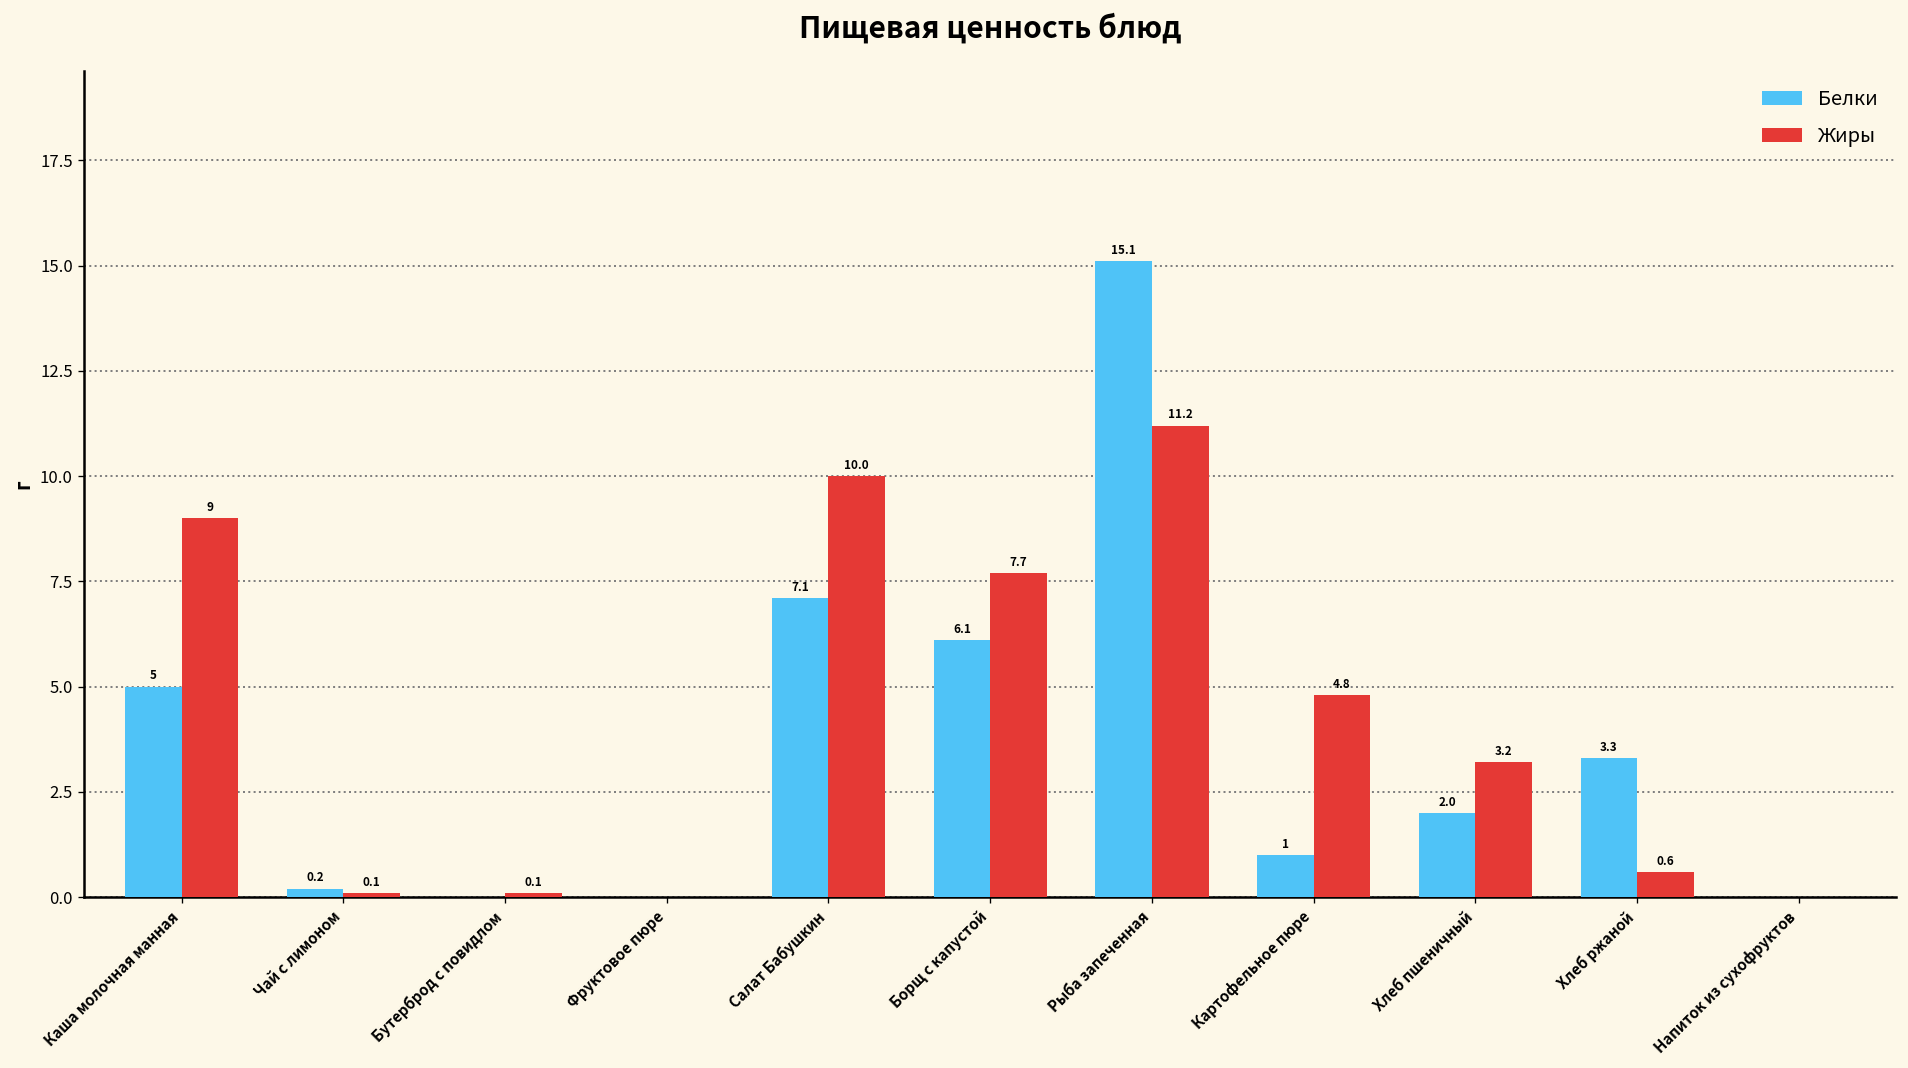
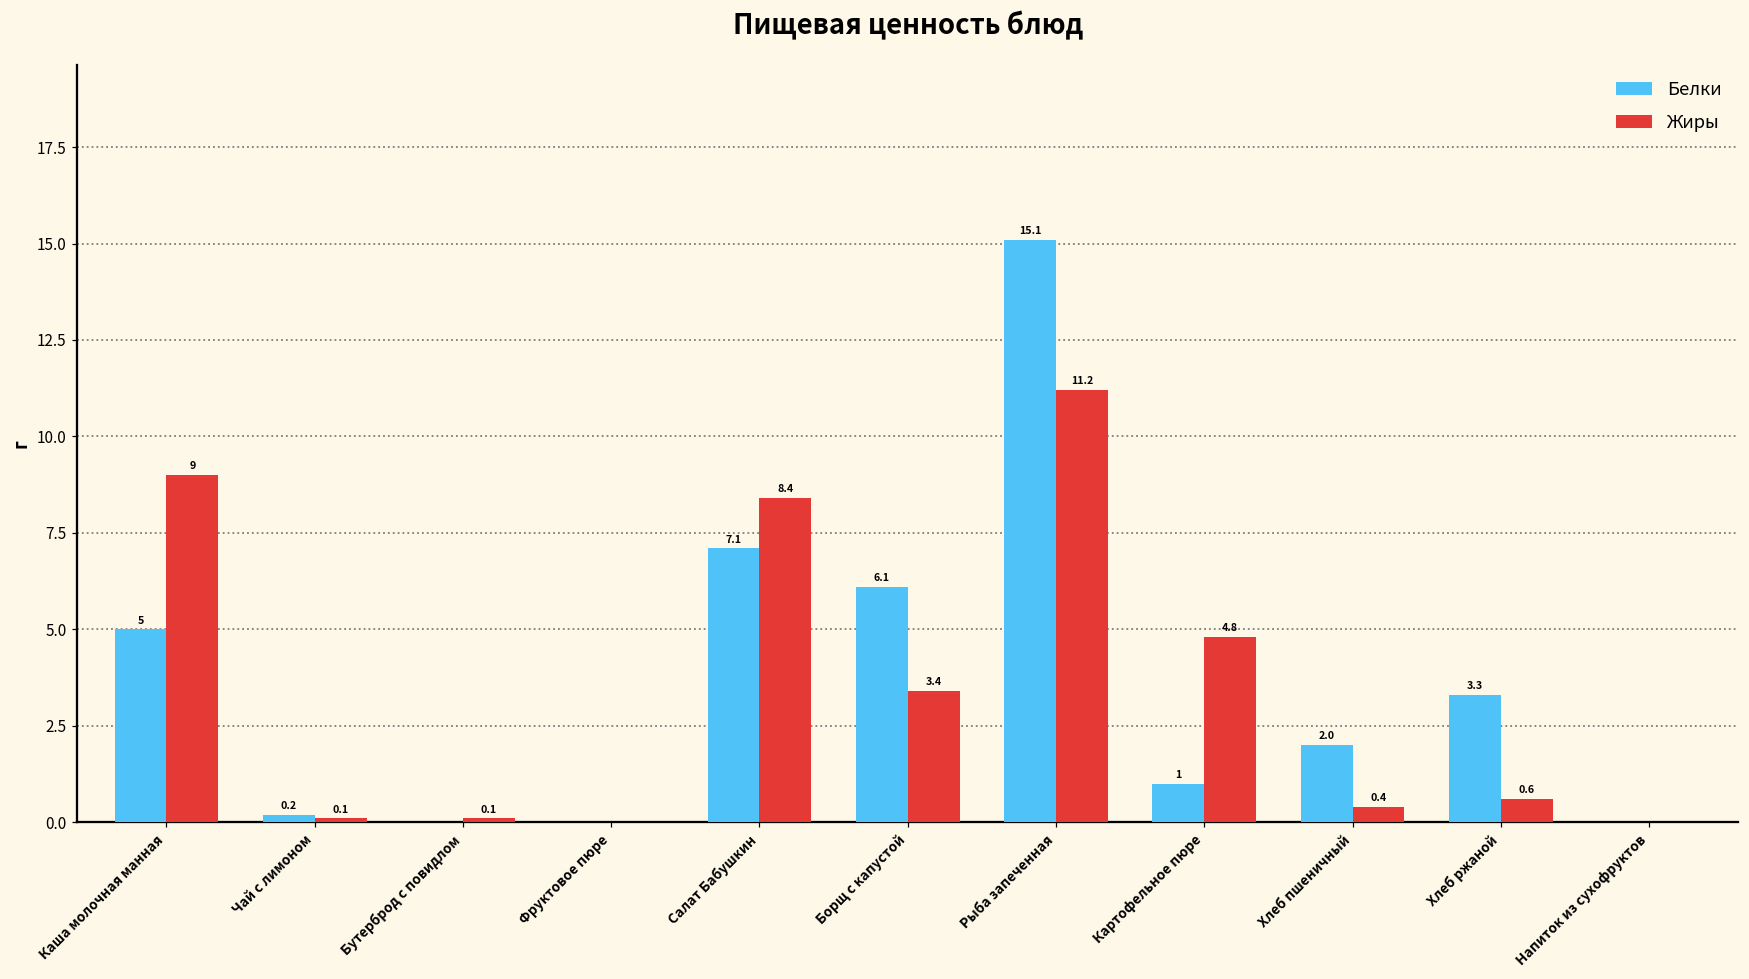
Жиры, Салат Бабушкин: 10.0 -> 8.4
Жиры, Борщ с капустой: 7.7 -> 3.4
Жиры, Хлеб пшеничный: 3.2 -> 0.4
